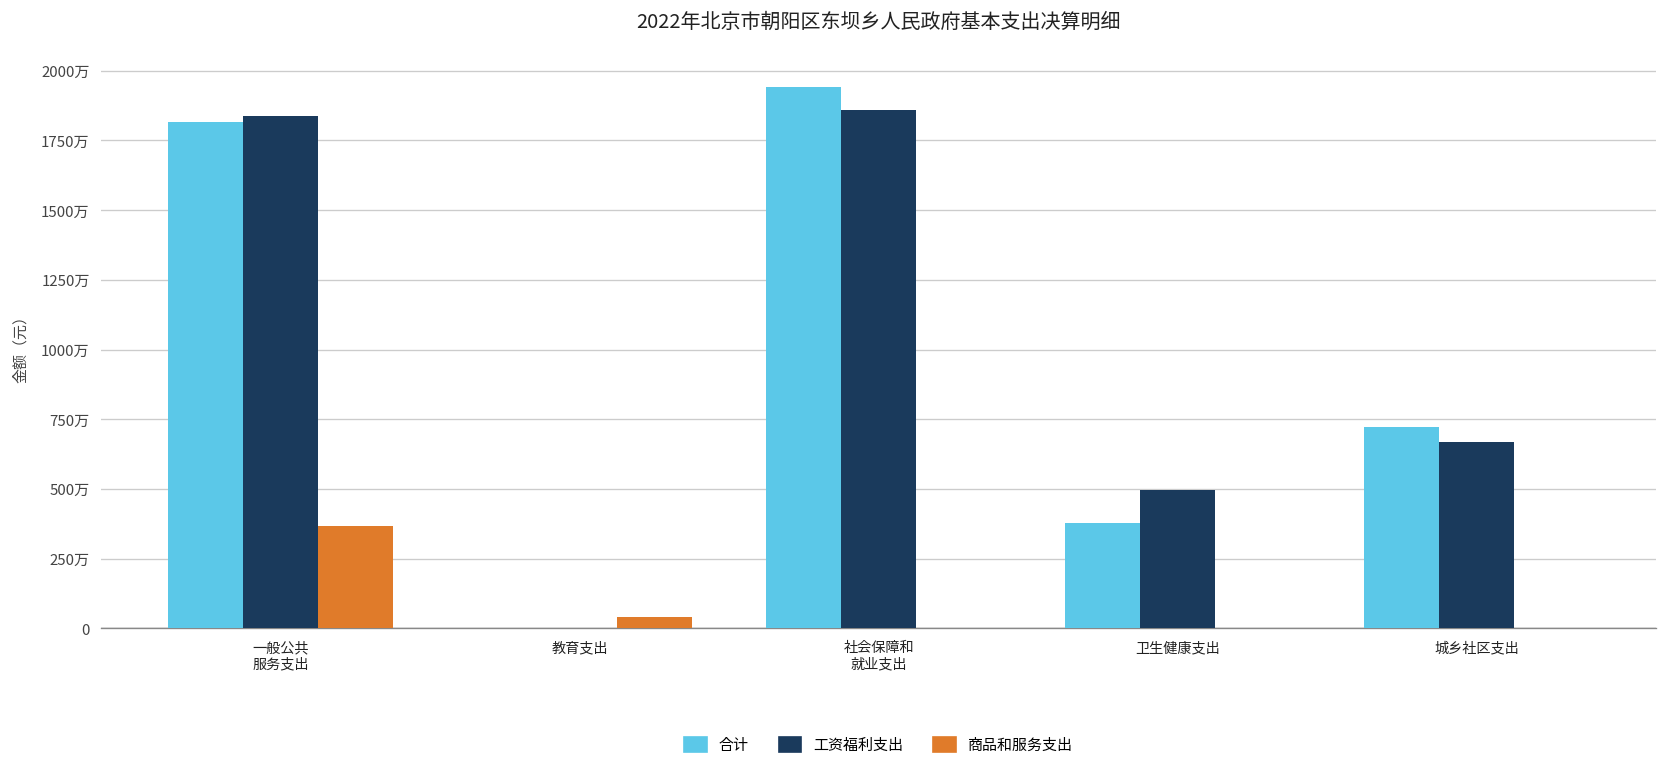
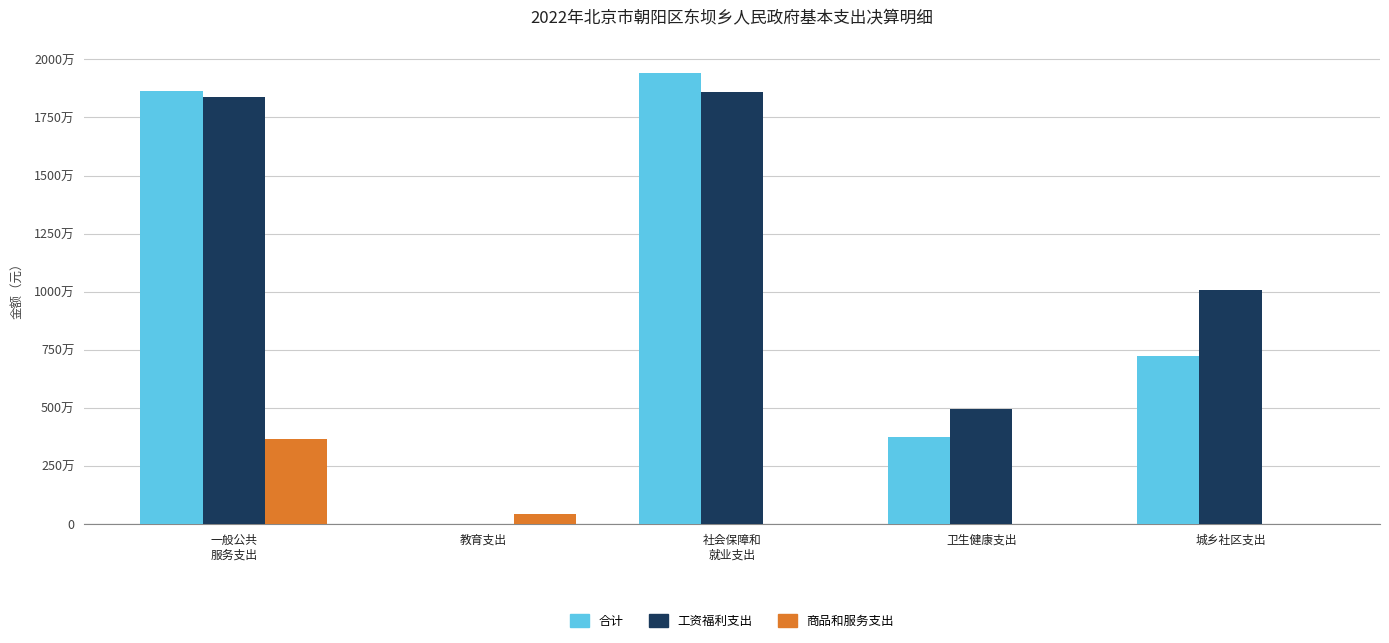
合计, 一般公共 服务支出: 1810万 -> 1860万
工资福利支出, 城乡社区支出: 670万 -> 1010万
